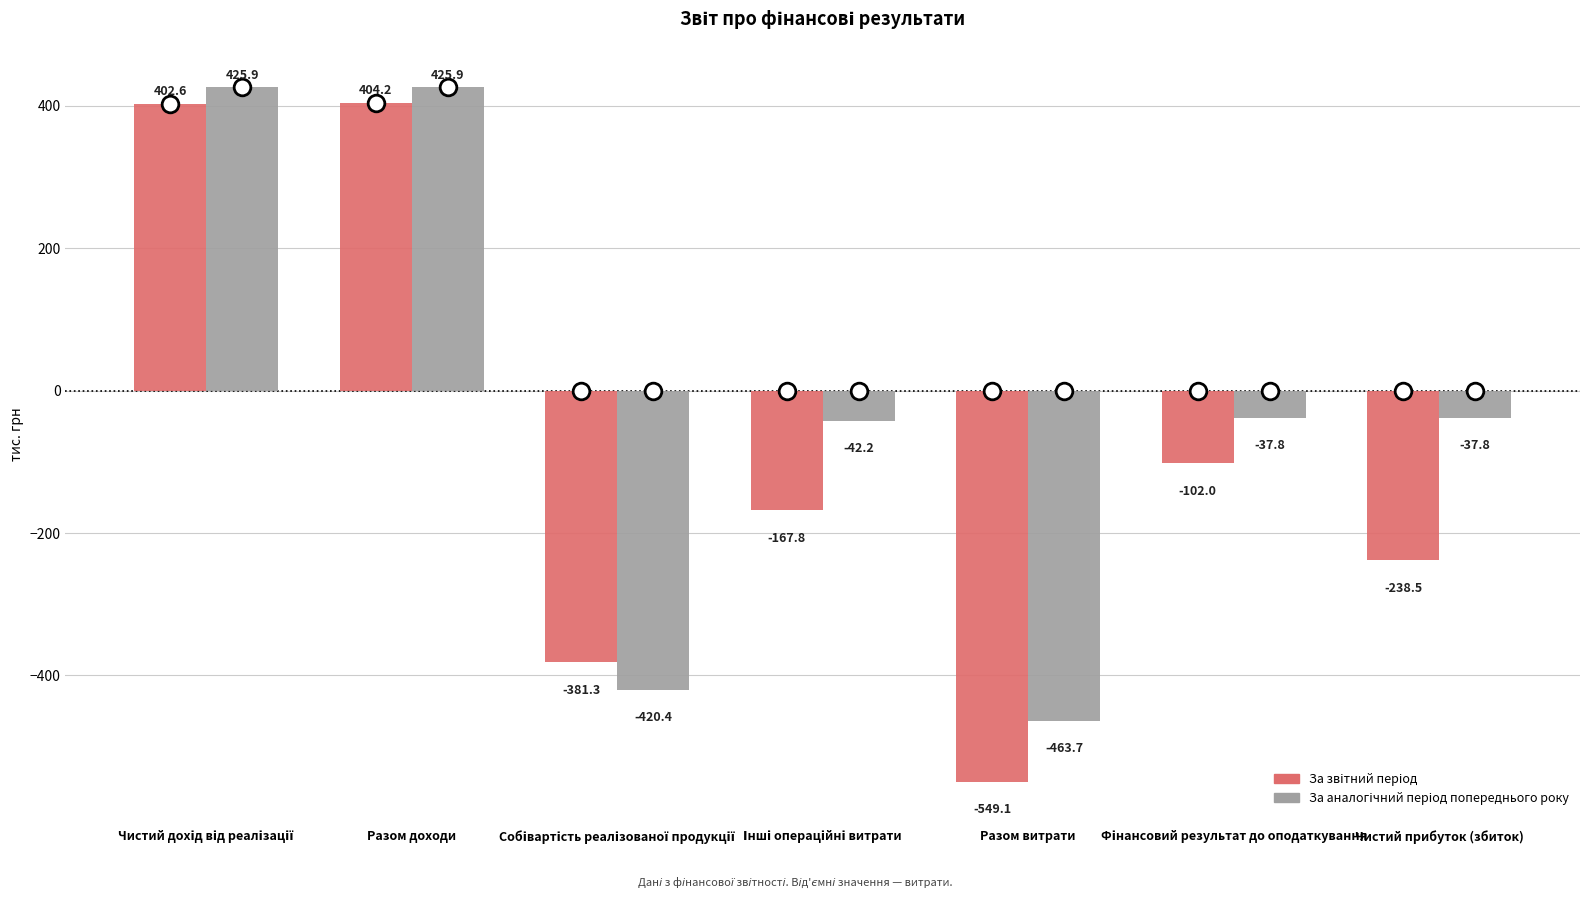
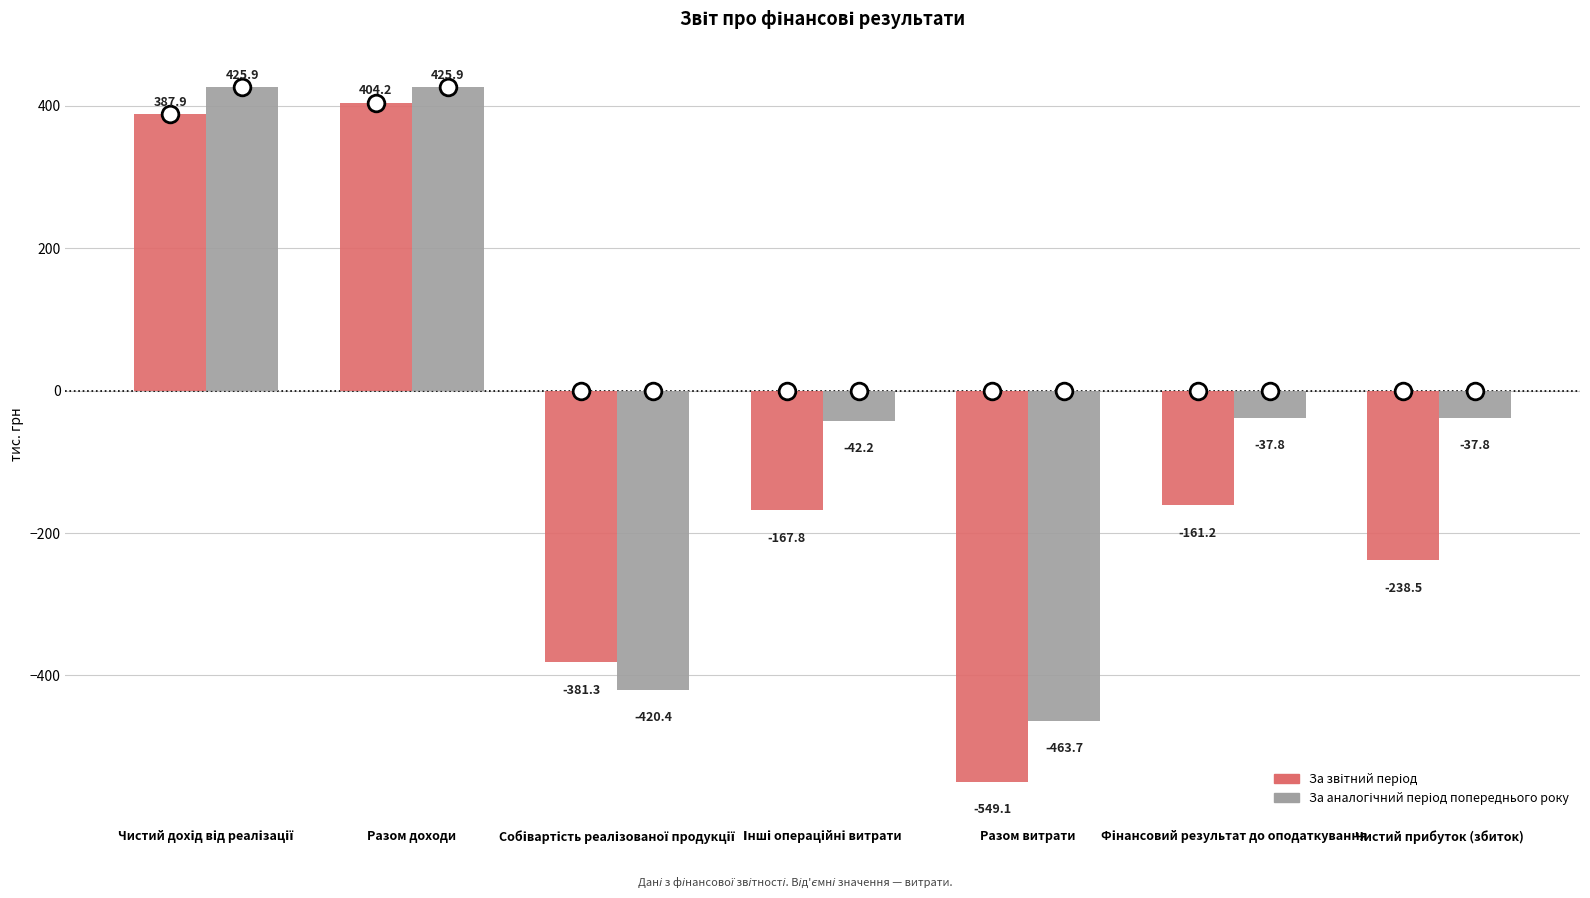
За звітний період, Чистий дохід від реалізації: 402.6 -> 387.9
За звітний період, Фінансовий результат до оподаткування: -102.0 -> -161.2
